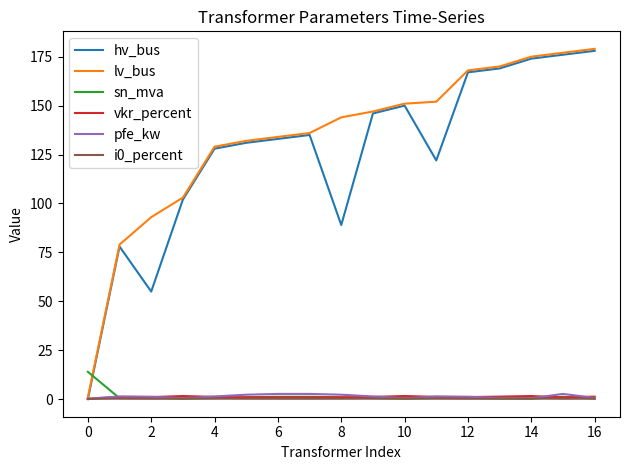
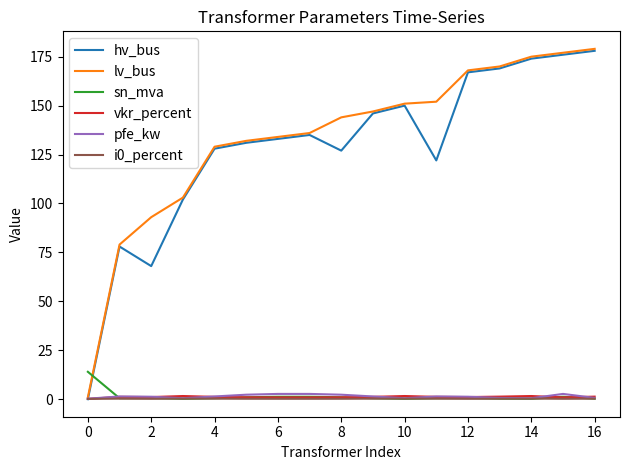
hv_bus, 2: 55 -> 68
hv_bus, 8: 89 -> 127
